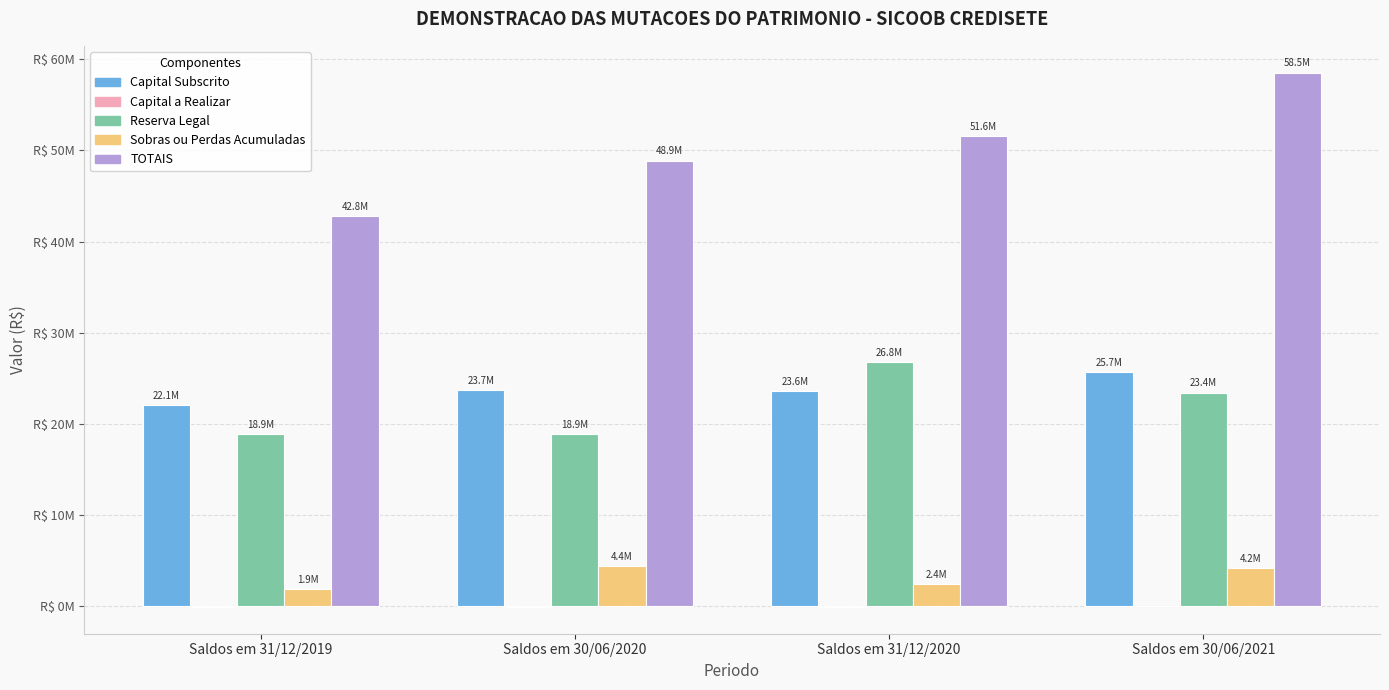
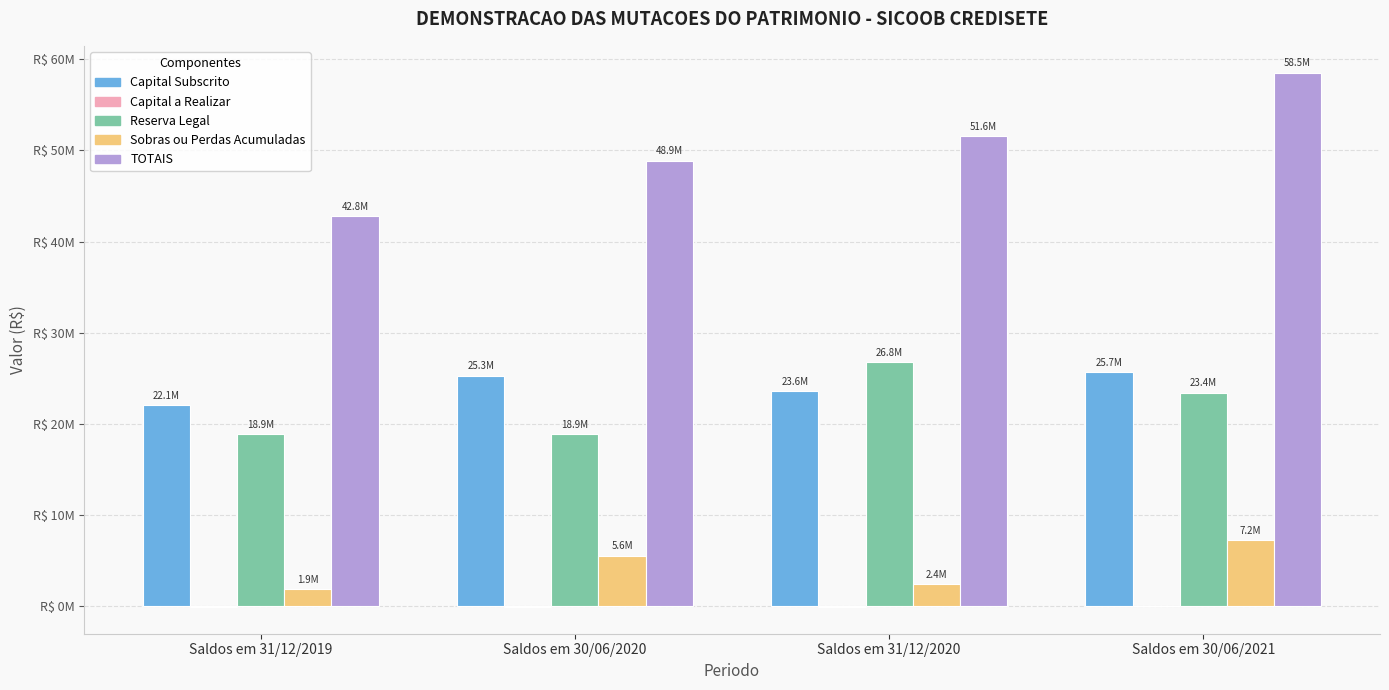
Capital Subscrito, Saldos em 30/06/2020: 23.7M -> 25.3M
Sobras ou Perdas Acumuladas, Saldos em 30/06/2020: 4.4M -> 5.6M
Sobras ou Perdas Acumuladas, Saldos em 30/06/2021: 4.2M -> 7.2M
